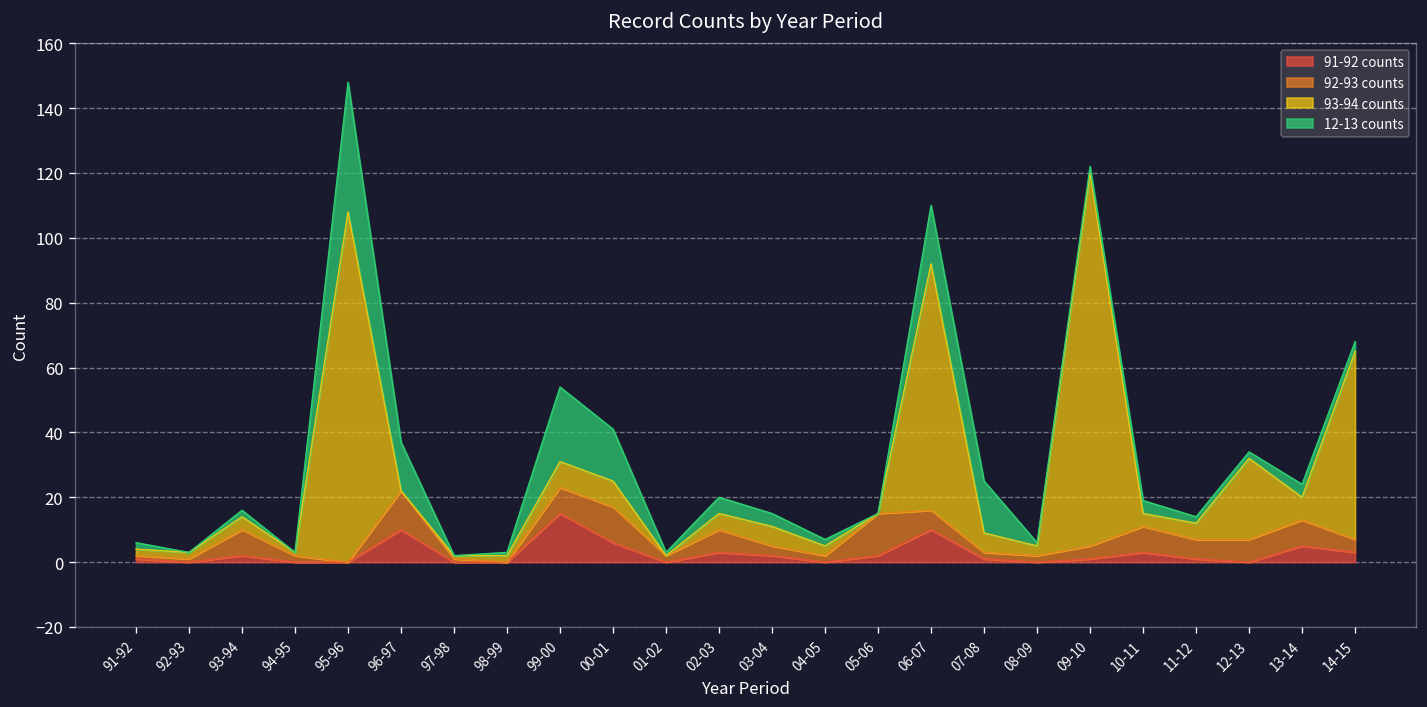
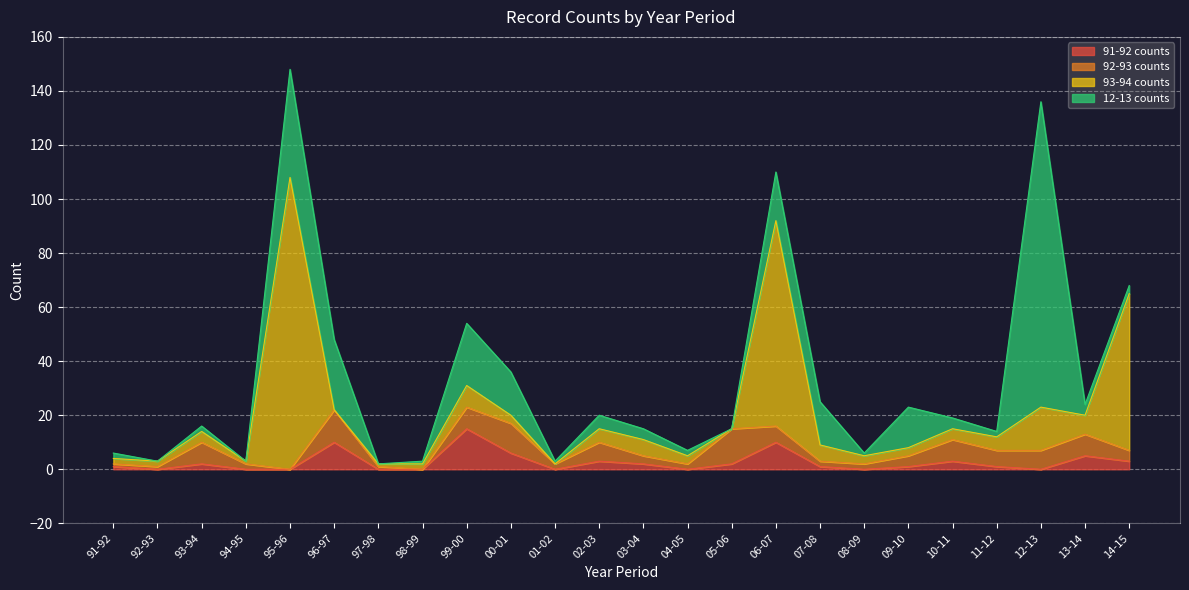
12-13 counts, 96-97: 15 -> 26
93-94 counts, 00-01: 8 -> 3
93-94 counts, 09-10: 115 -> 3
12-13 counts, 09-10: 2 -> 15
93-94 counts, 12-13: 25 -> 16
12-13 counts, 12-13: 2 -> 113
